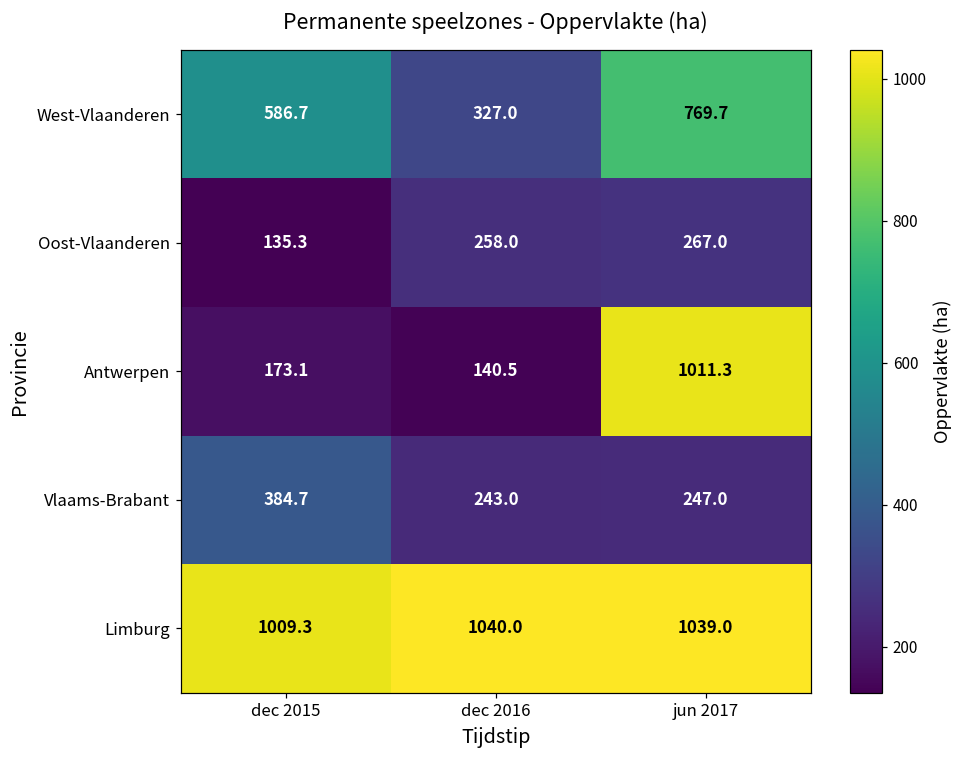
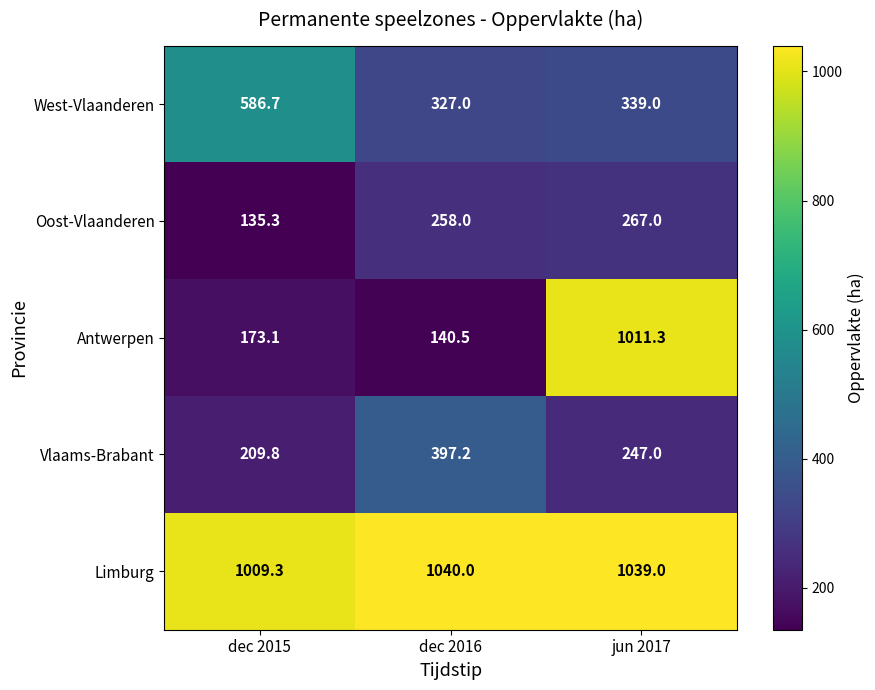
West-Vlaanderen, jun 2017: 769.7 -> 339.0
Vlaams-Brabant, dec 2015: 384.7 -> 209.8
Vlaams-Brabant, dec 2016: 243.0 -> 397.2
